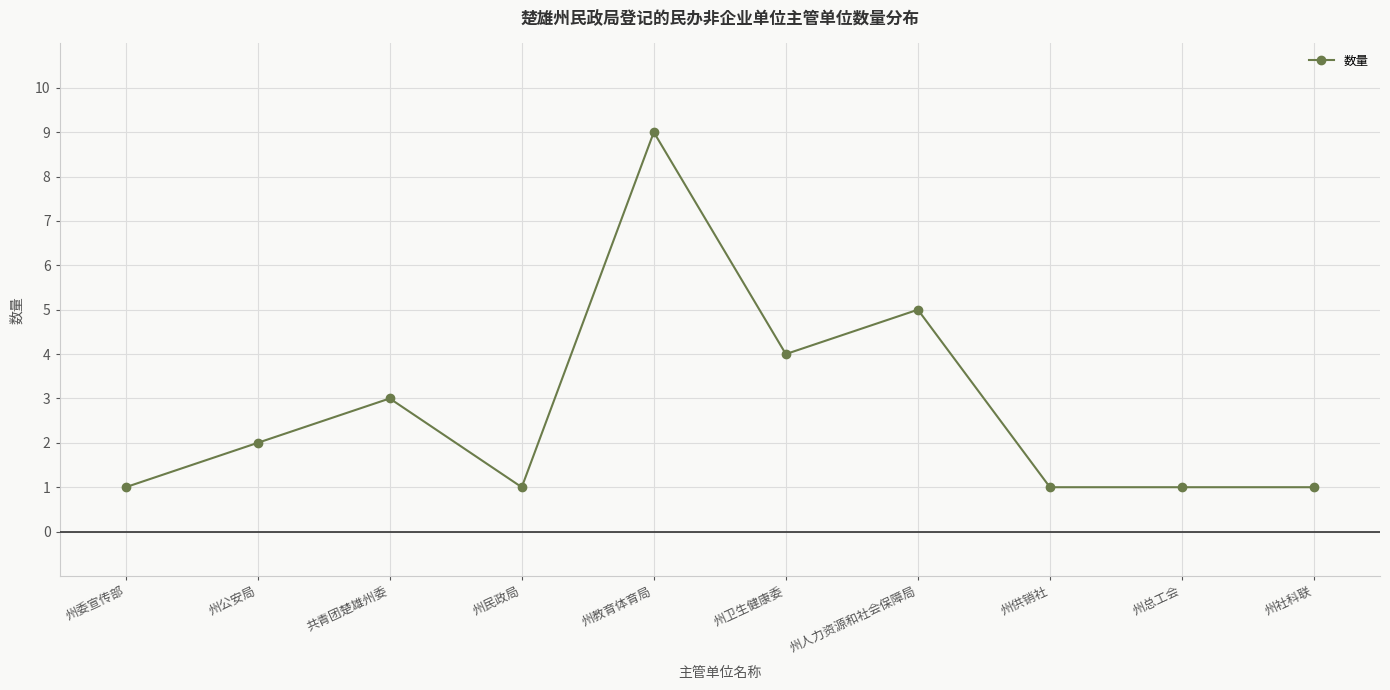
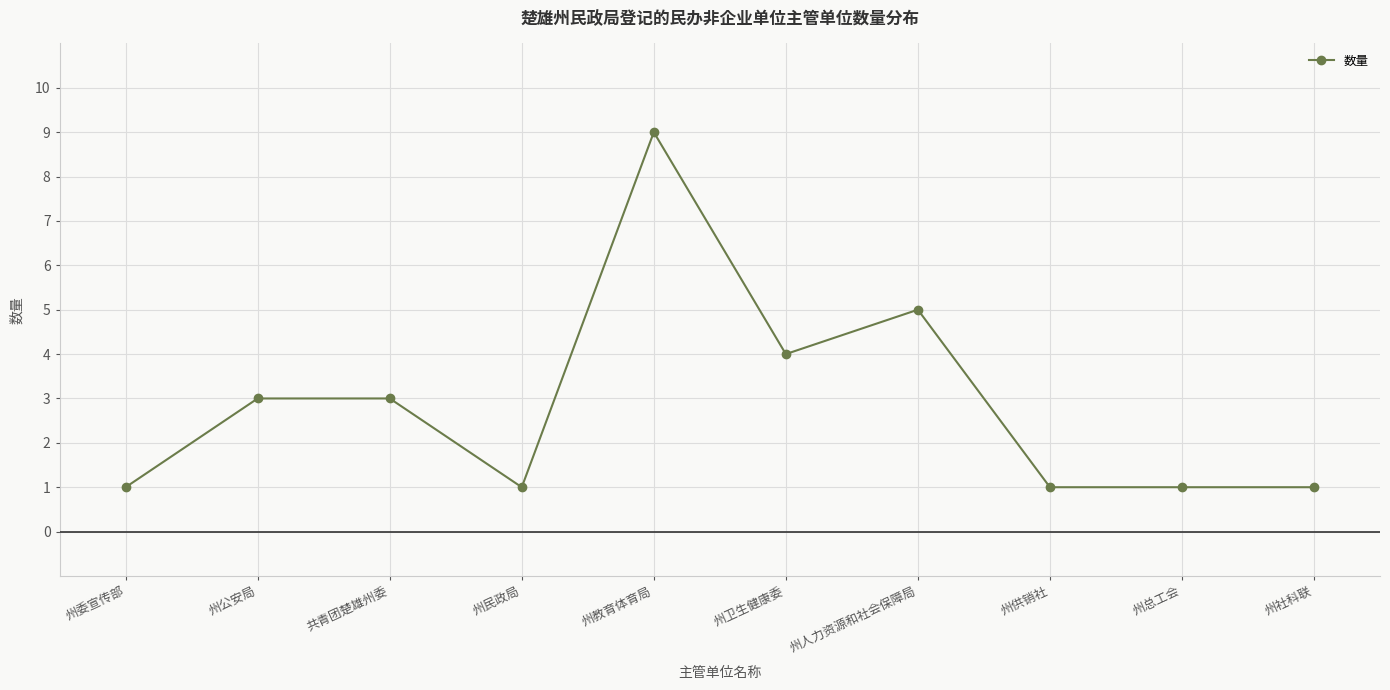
州公安局: 2 -> 3
